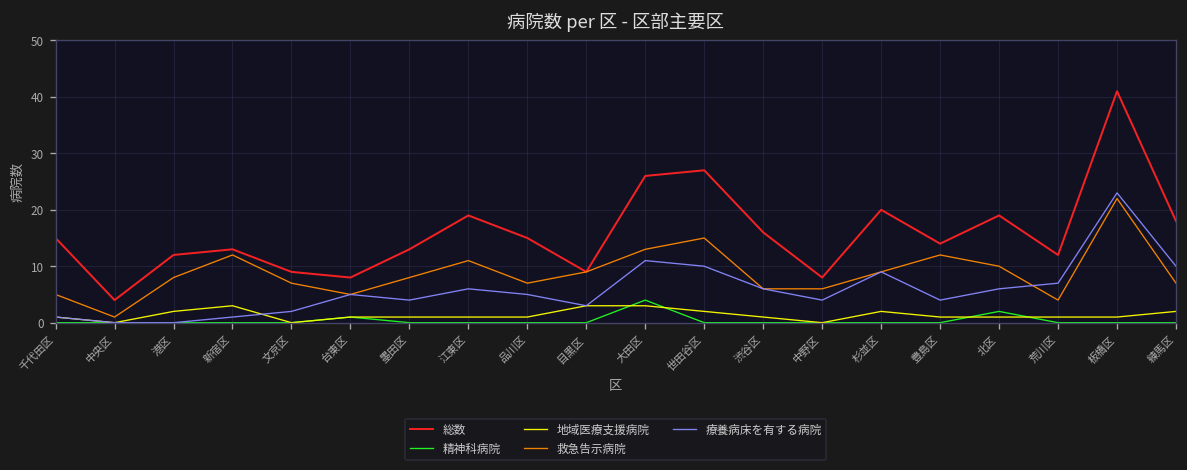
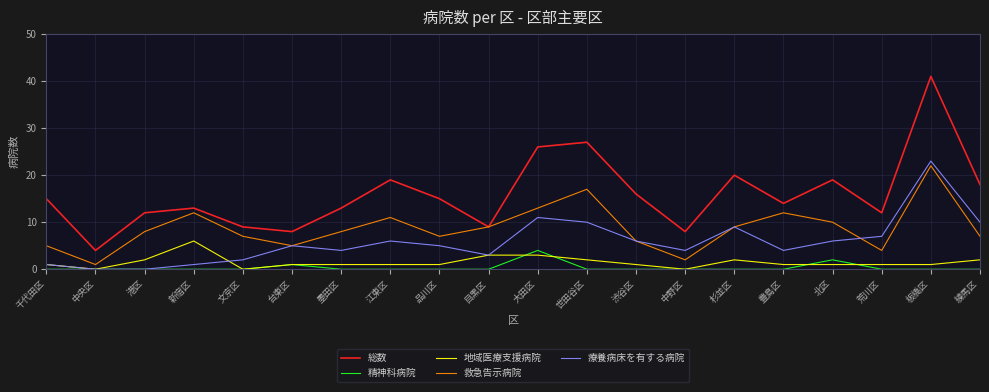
地域医療支援病院, 新宿区: 3 -> 6
救急告示病院, 世田谷区: 15 -> 17
救急告示病院, 中野区: 6 -> 2
